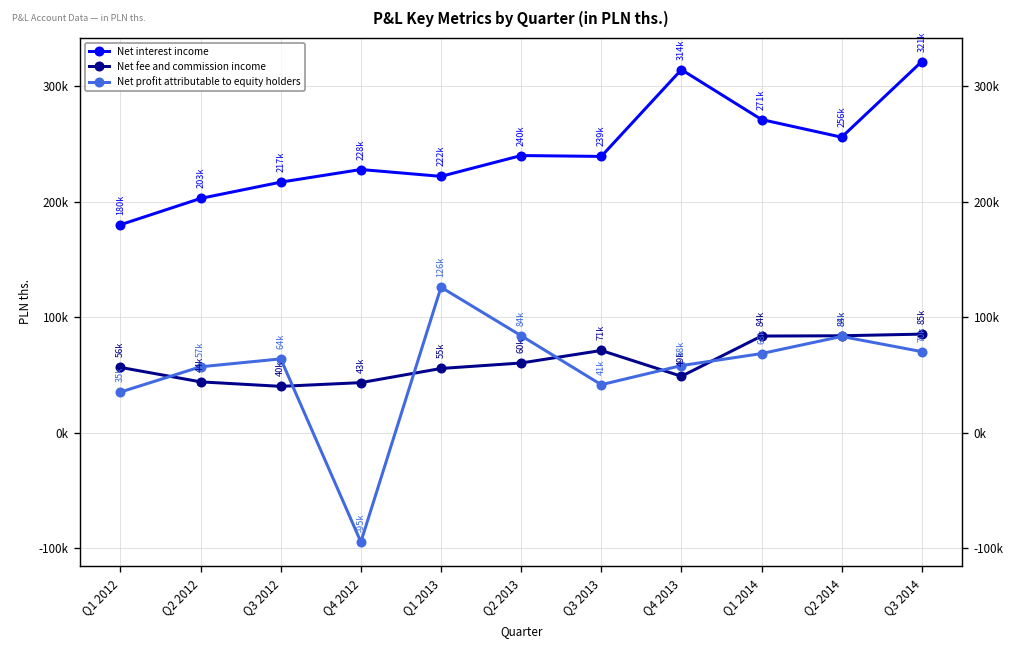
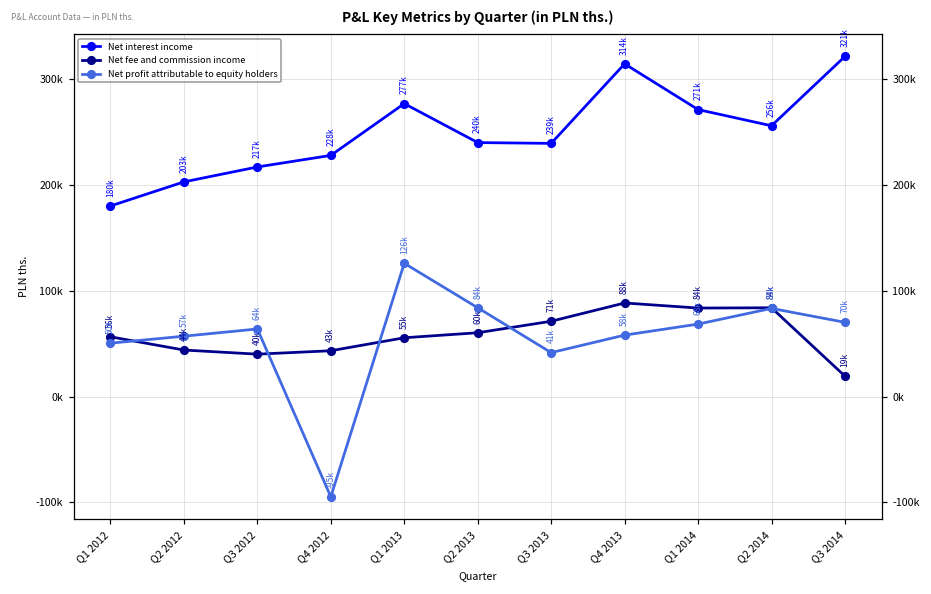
Net profit attributable to equity holders, Q1 2012: 35k -> 50k
Net interest income, Q1 2013: 222k -> 277k
Net fee and commission income, Q4 2013: 49k -> 88k
Net fee and commission income, Q3 2014: 85k -> 19k
